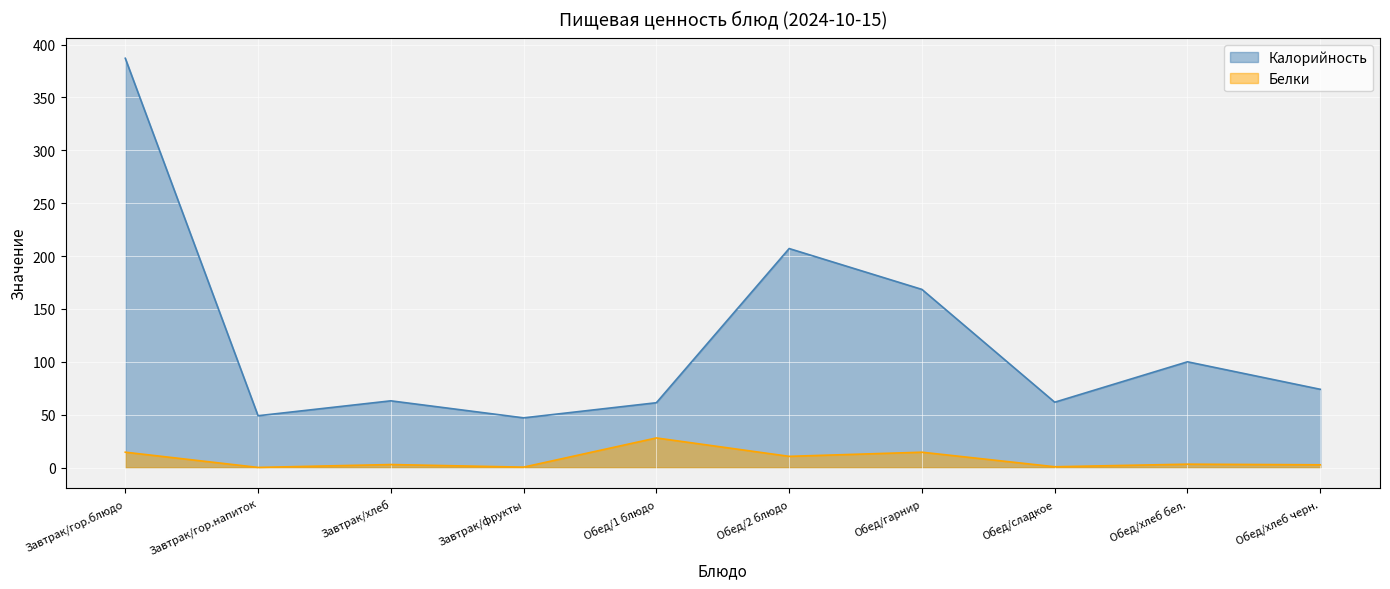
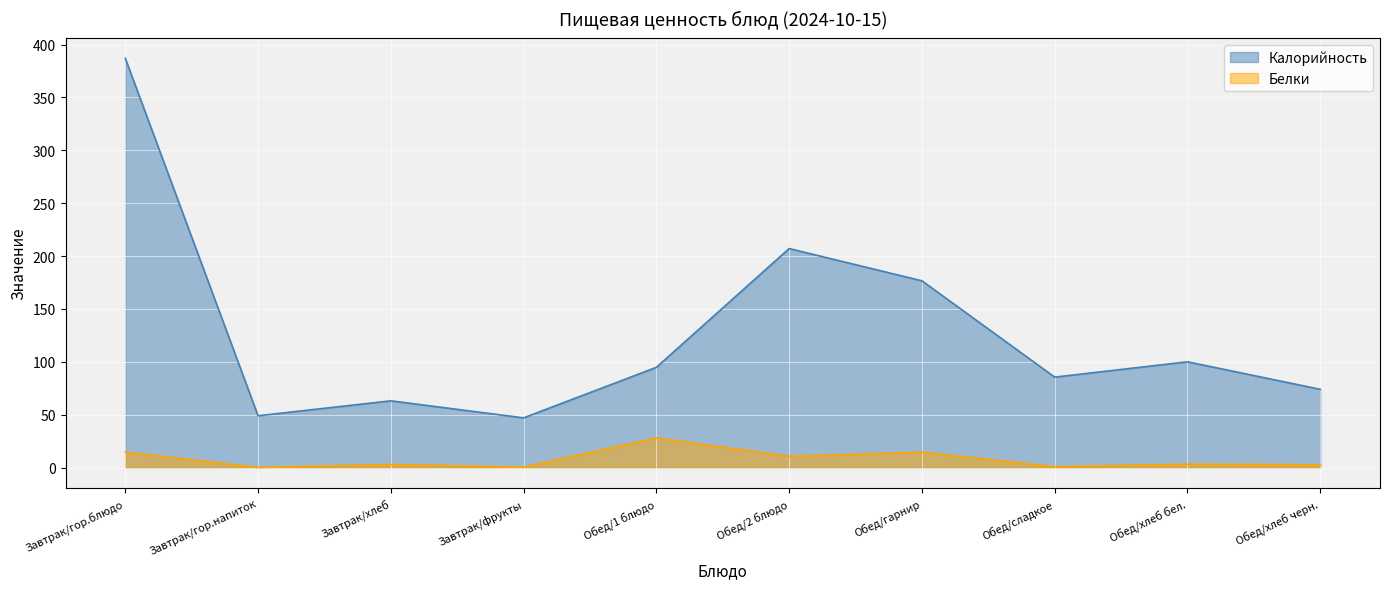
Калорийность, Обед/1 блюдо: 61 -> 95
Калорийность, Обед/гарнир: 168 -> 177
Калорийность, Обед/сладкое: 62 -> 86
